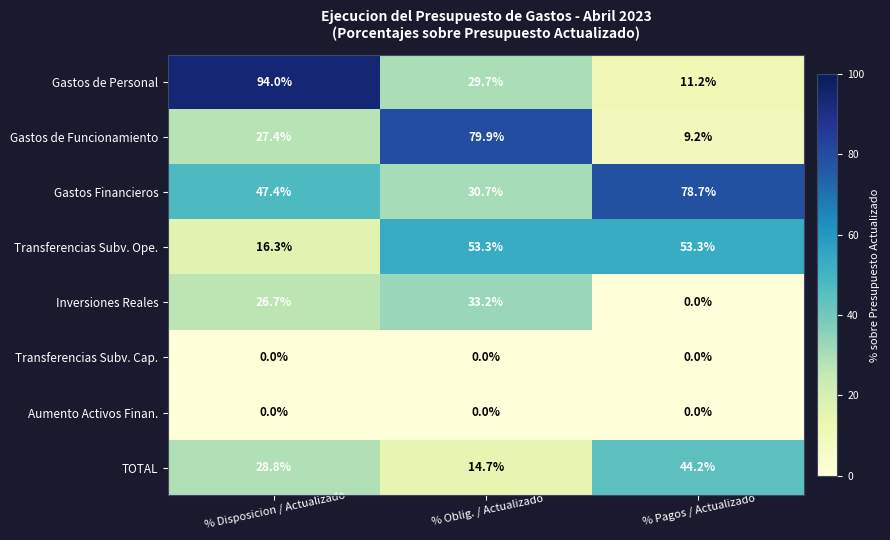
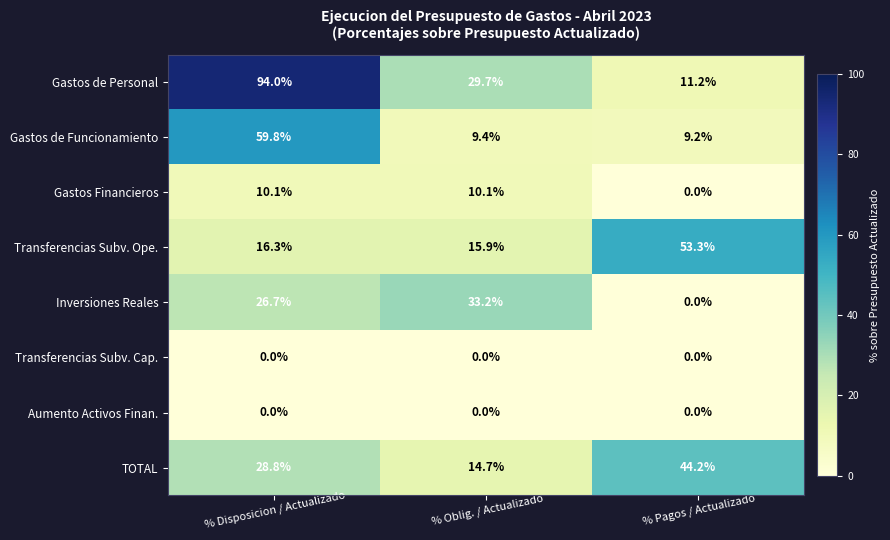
Gastos de Funcionamiento, % Disposicion / Actualizado: 27.4% -> 59.8%
Gastos de Funcionamiento, % Oblig. / Actualizado: 79.9% -> 9.4%
Gastos Financieros, % Disposicion / Actualizado: 47.4% -> 10.1%
Gastos Financieros, % Oblig. / Actualizado: 30.7% -> 10.1%
Gastos Financieros, % Pagos / Actualizado: 78.7% -> 0.0%
Transferencias Subv. Ope., % Oblig. / Actualizado: 53.3% -> 15.9%
